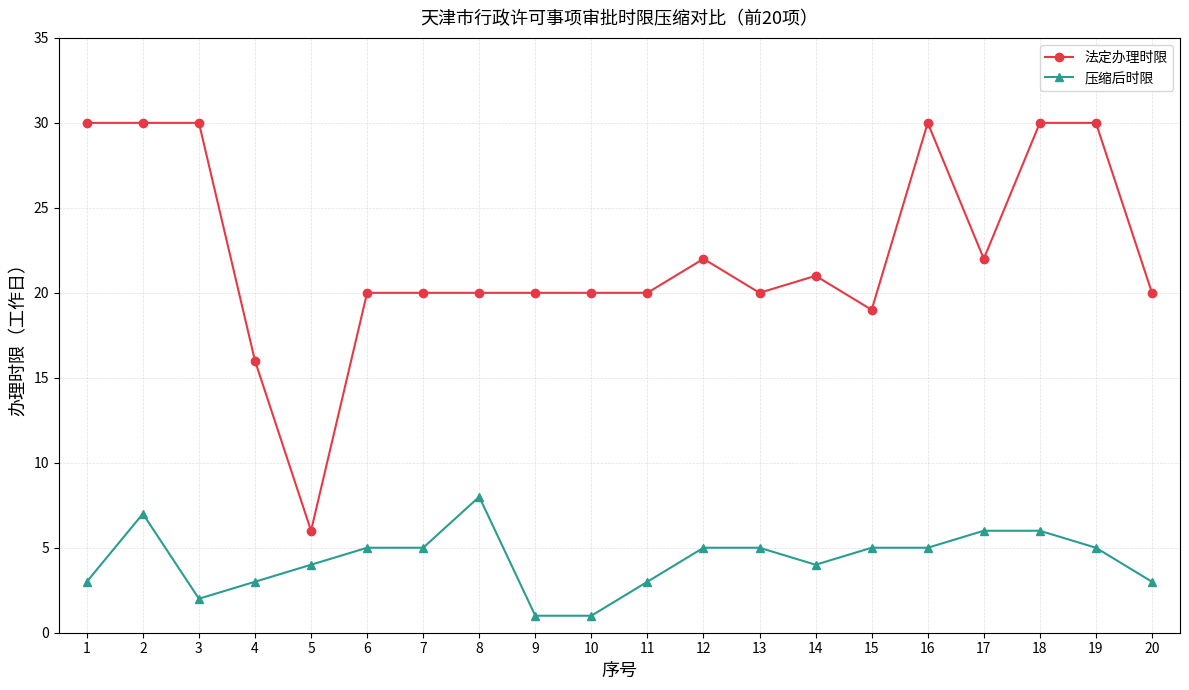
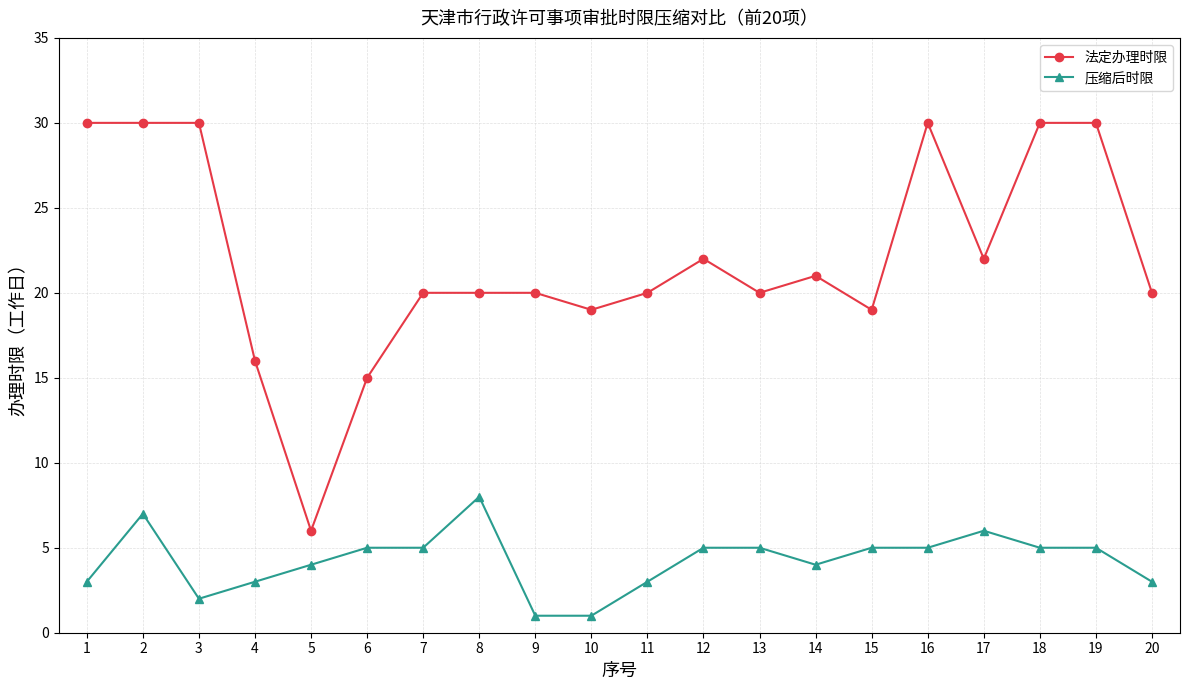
法定办理时限, 6: 20 -> 15
法定办理时限, 10: 20 -> 19
压缩后时限, 18: 6 -> 5
